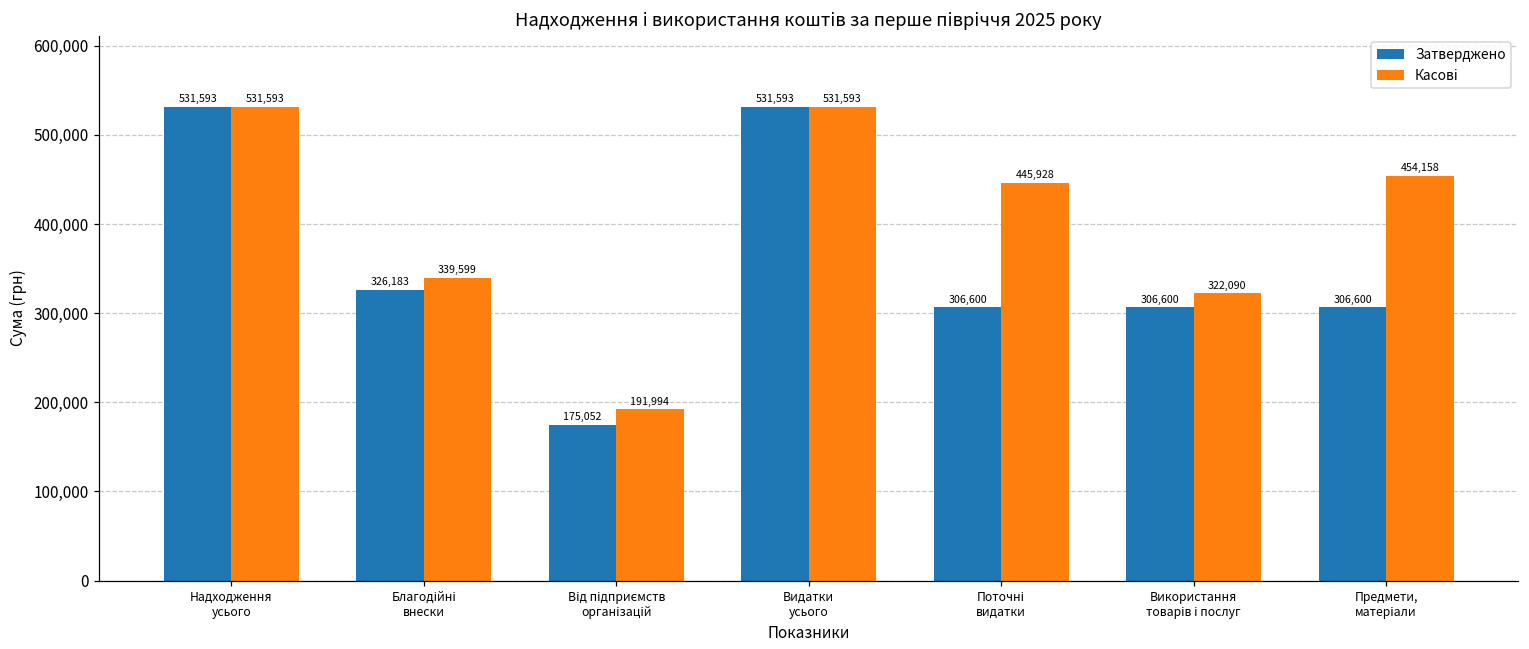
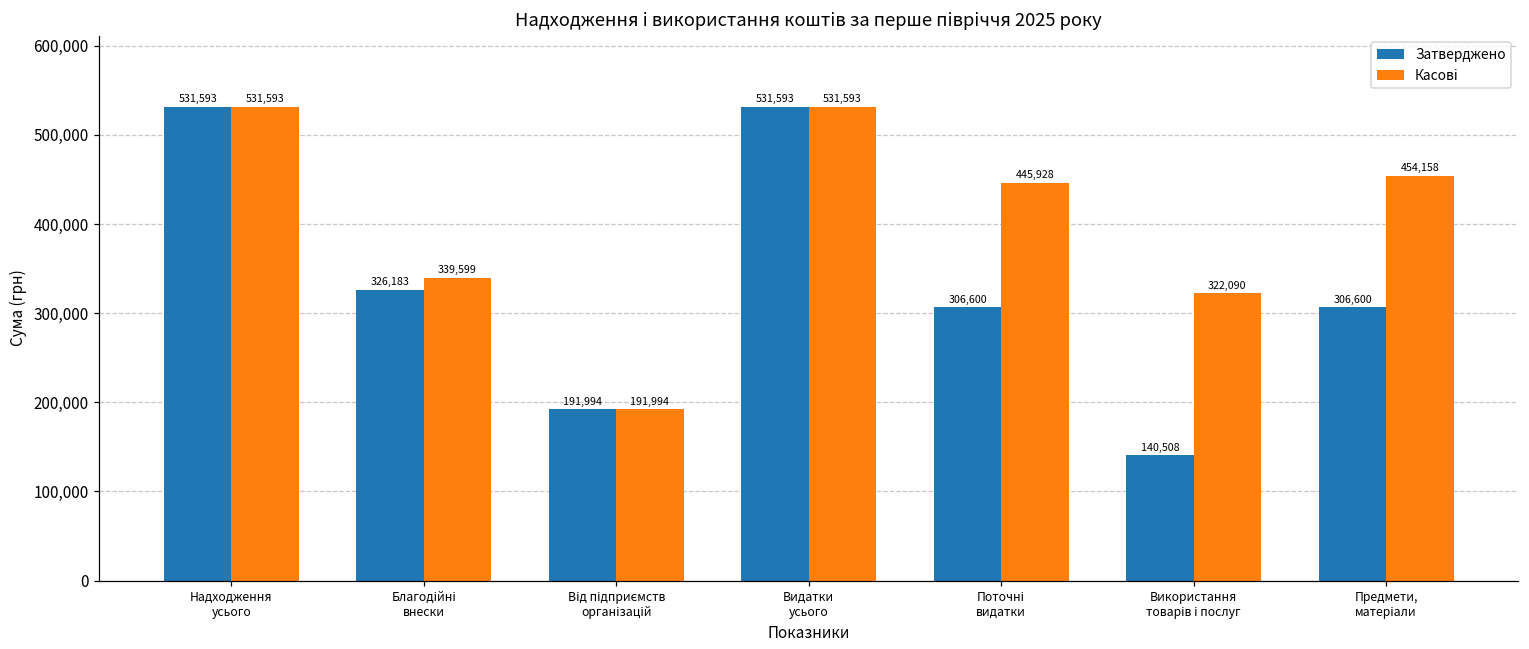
Затверджено, Від підприємств організацій: 175,052 -> 191,994
Затверджено, Використання товарів і послуг: 306,600 -> 140,508
